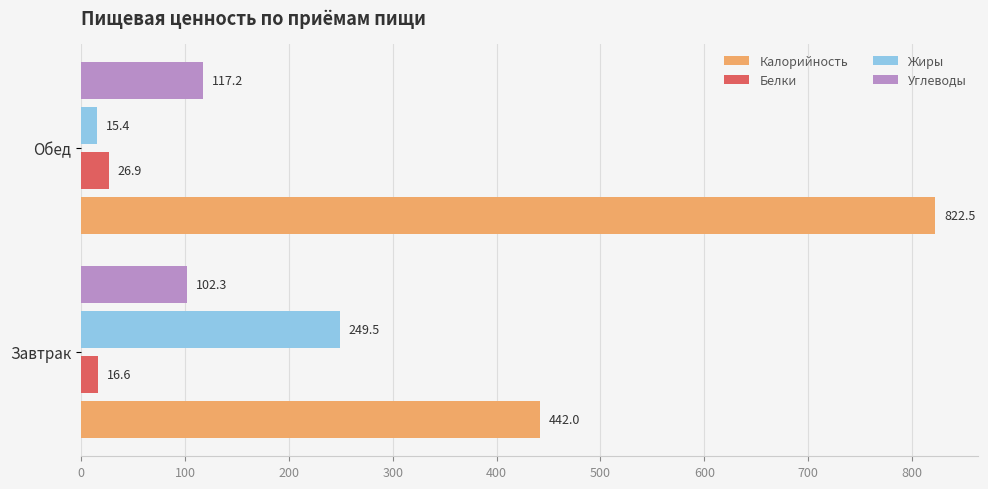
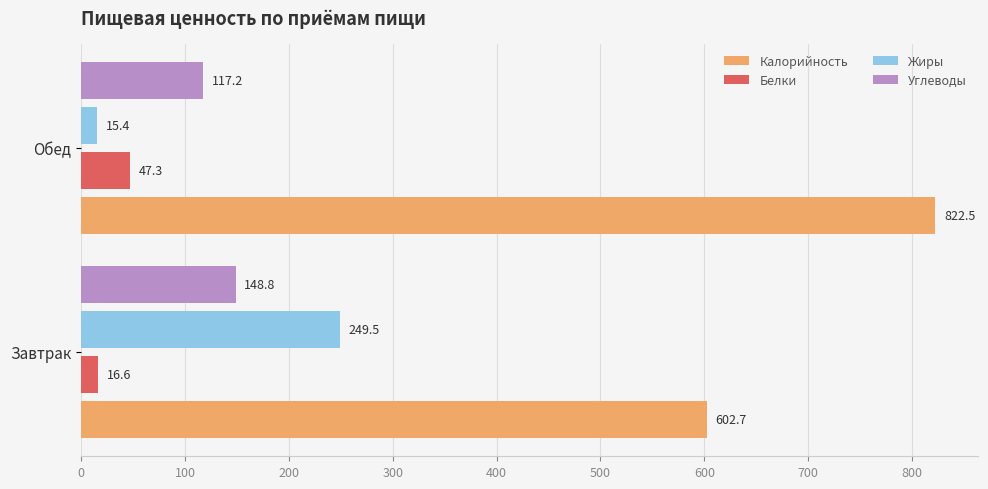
Белки, Обед: 26.9 -> 47.3
Углеводы, Завтрак: 102.3 -> 148.8
Калорийность, Завтрак: 442.0 -> 602.7
